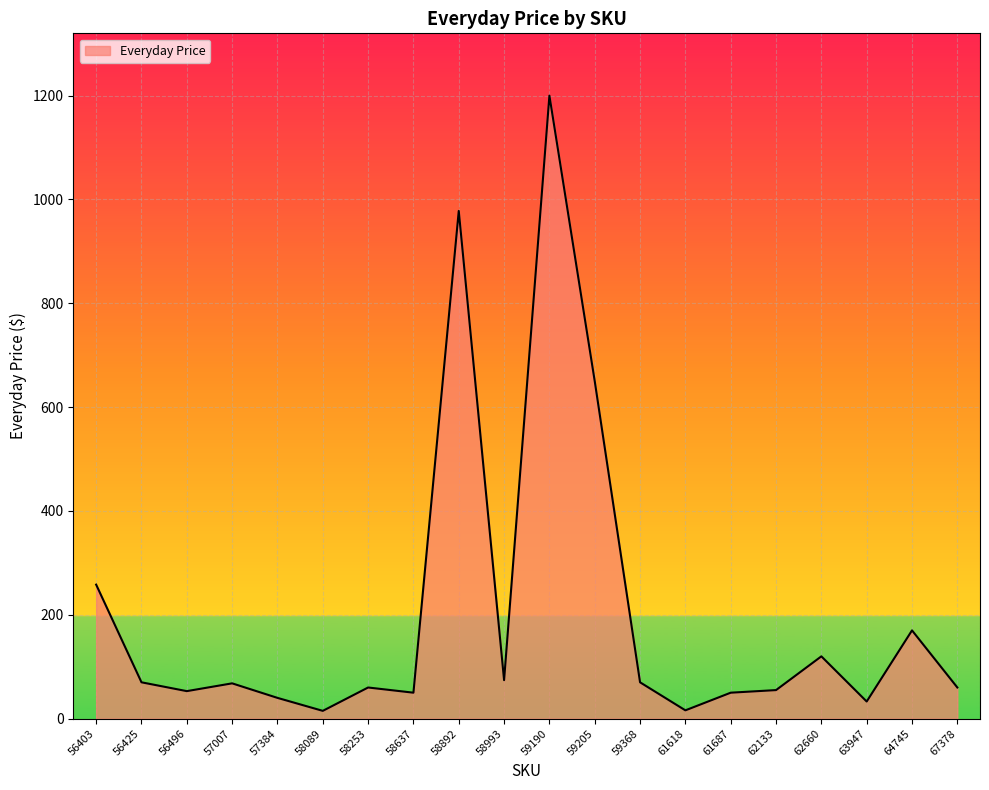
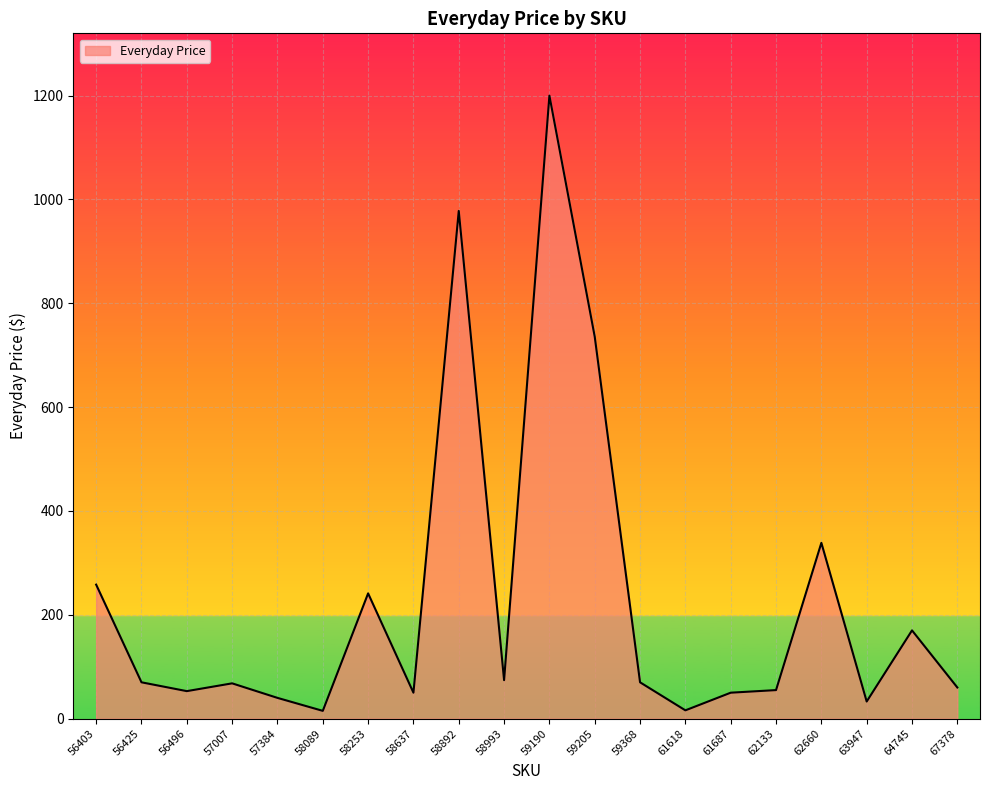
58253: 60 -> 240
59205: 650 -> 740
62660: 120 -> 340
